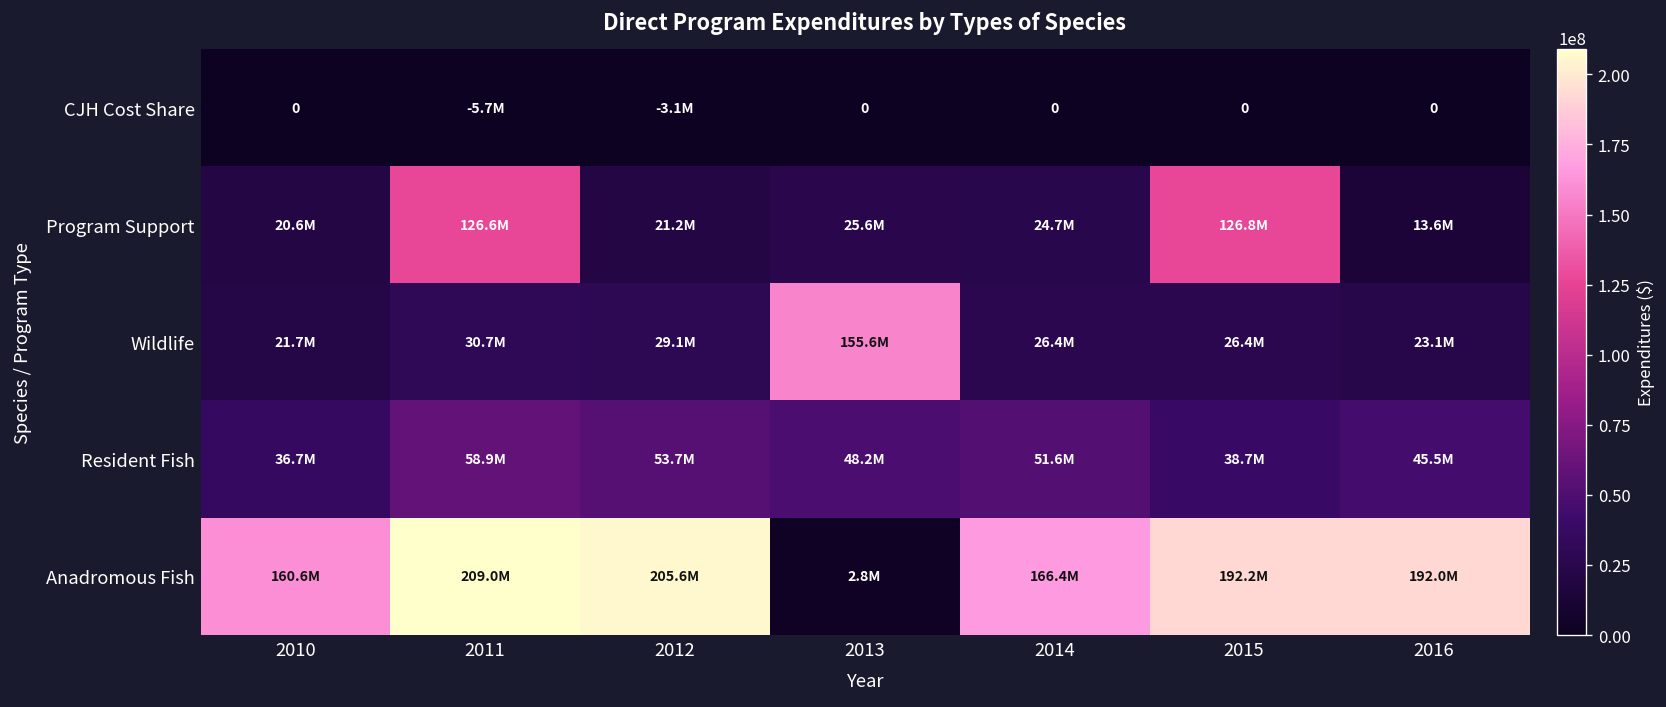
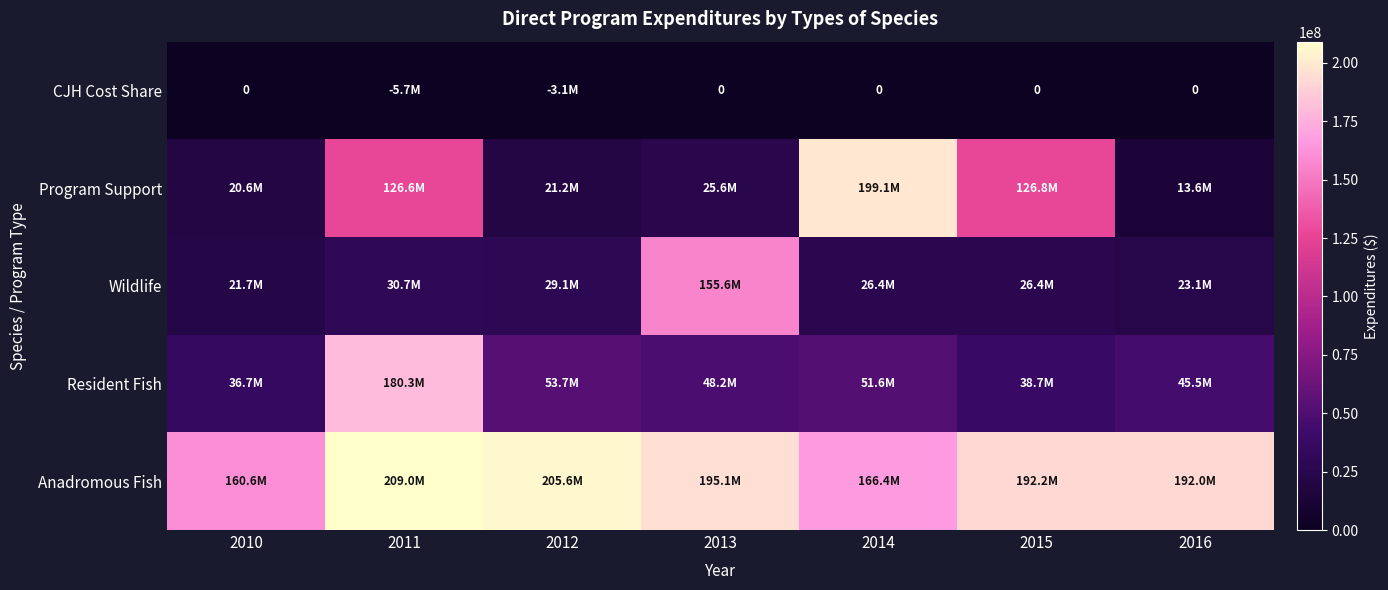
Program Support, 2014: 24.7M -> 199.1M
Resident Fish, 2011: 58.9M -> 180.3M
Anadromous Fish, 2013: 2.8M -> 195.1M
